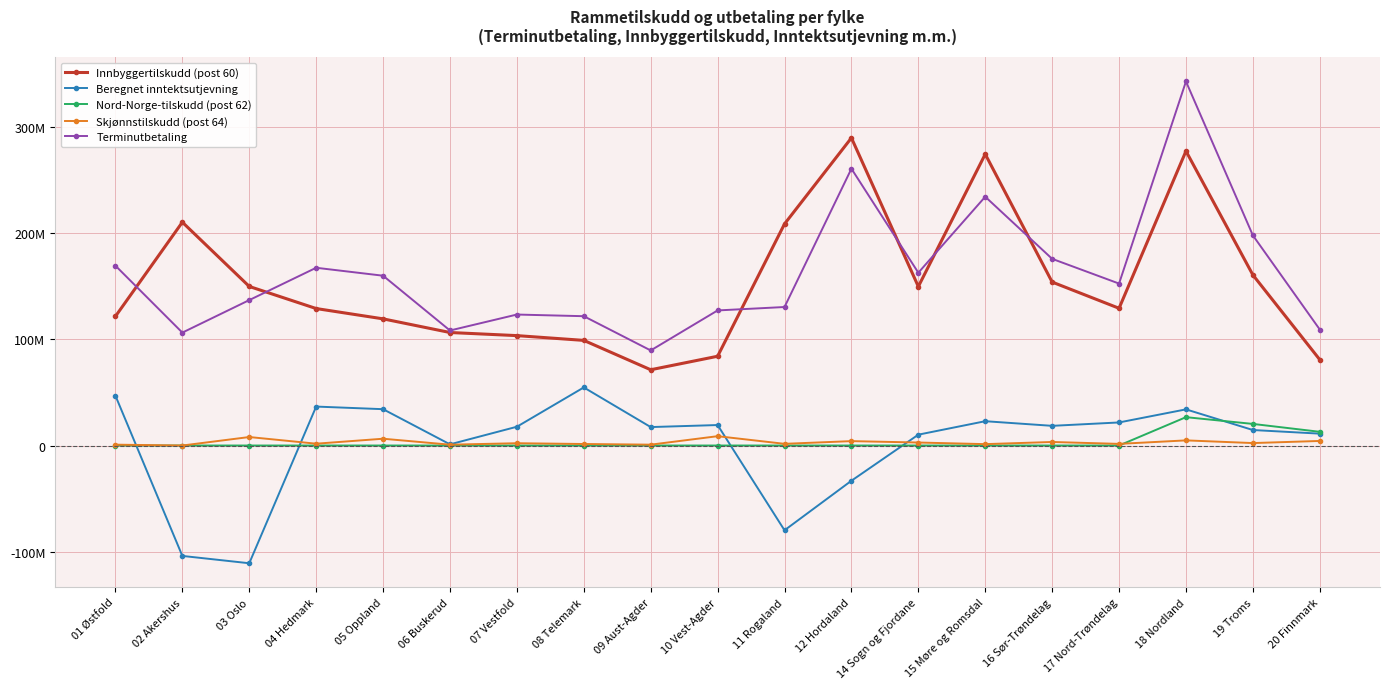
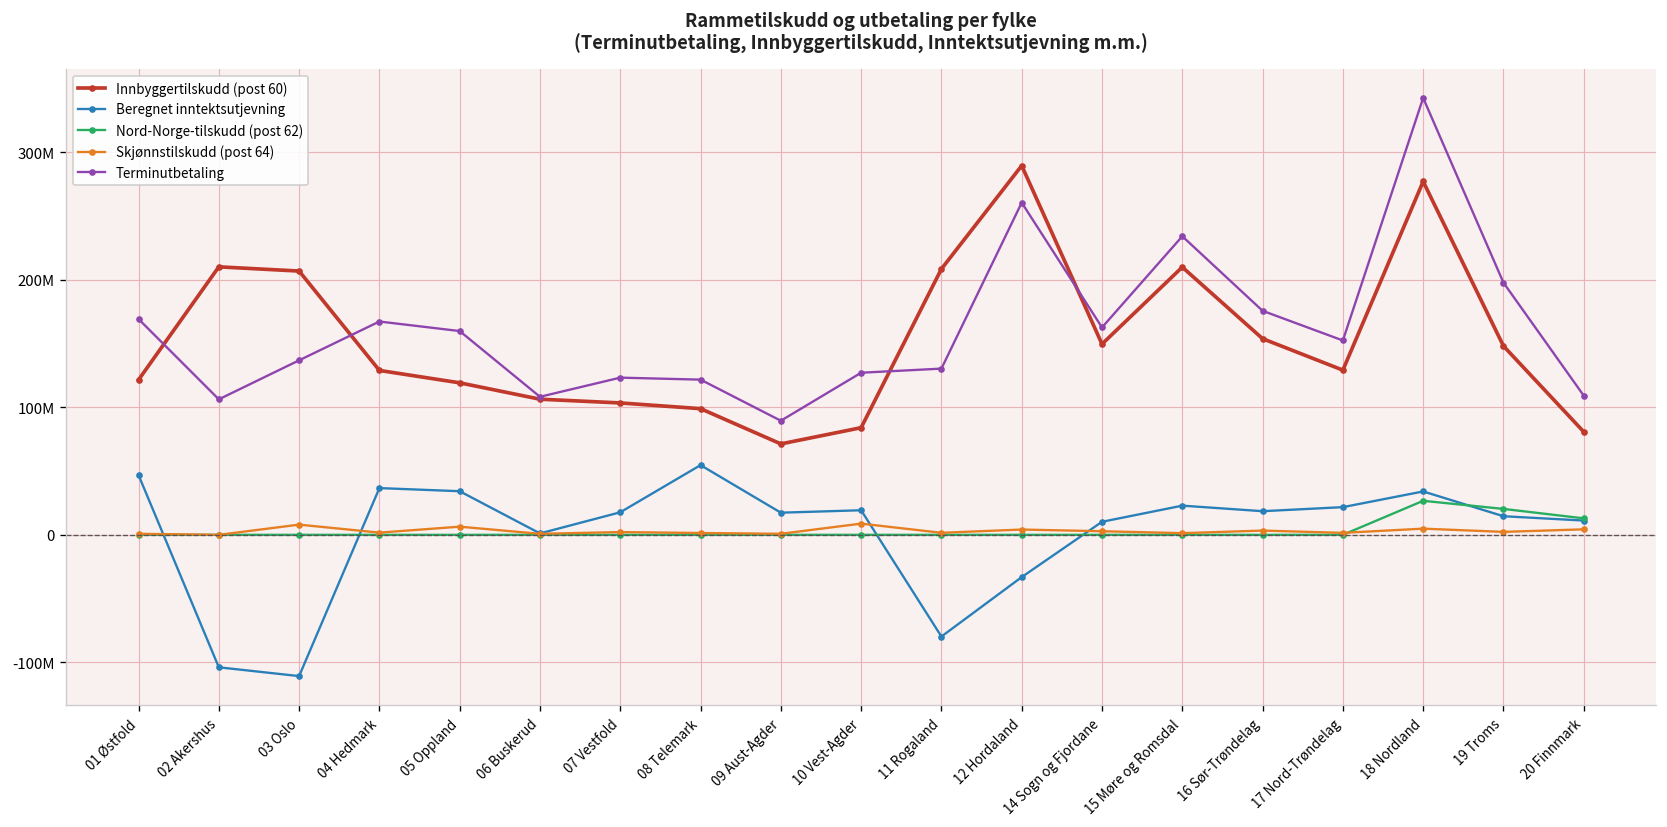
Innbyggertilskudd (post 60), 03 Oslo: 150000000 -> 207000000
Innbyggertilskudd (post 60), 15 Møre og Romsdal: 274000000 -> 210000000
Innbyggertilskudd (post 60), 19 Troms: 161000000 -> 148000000
